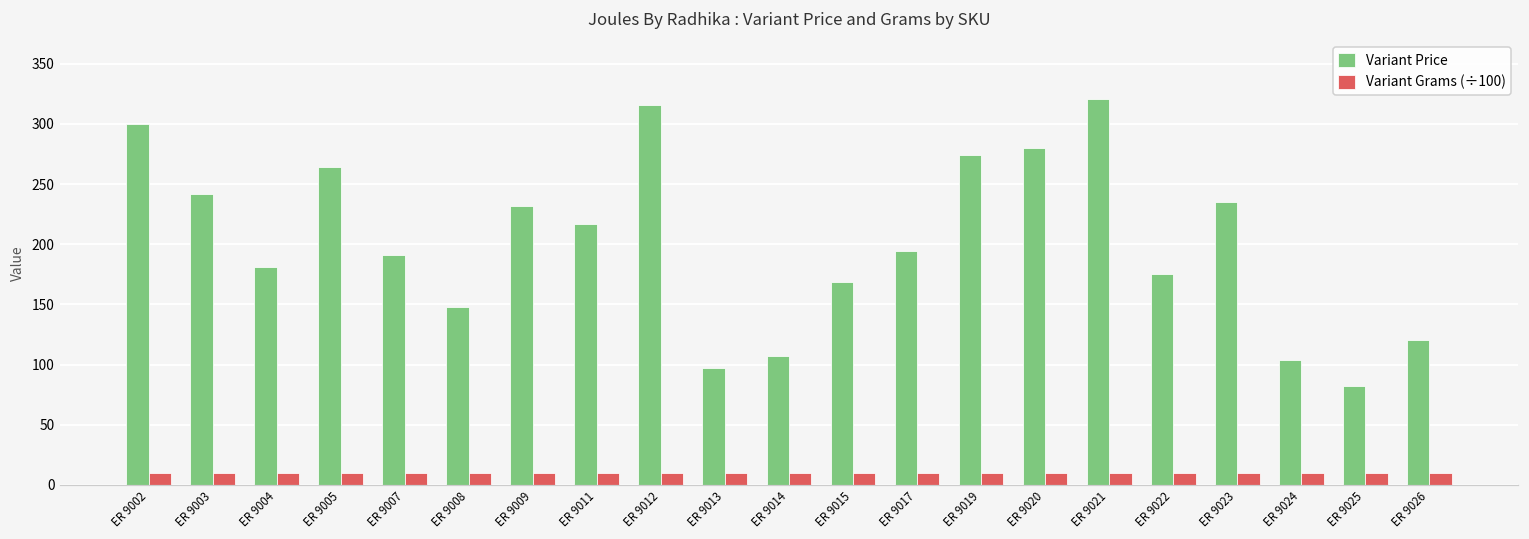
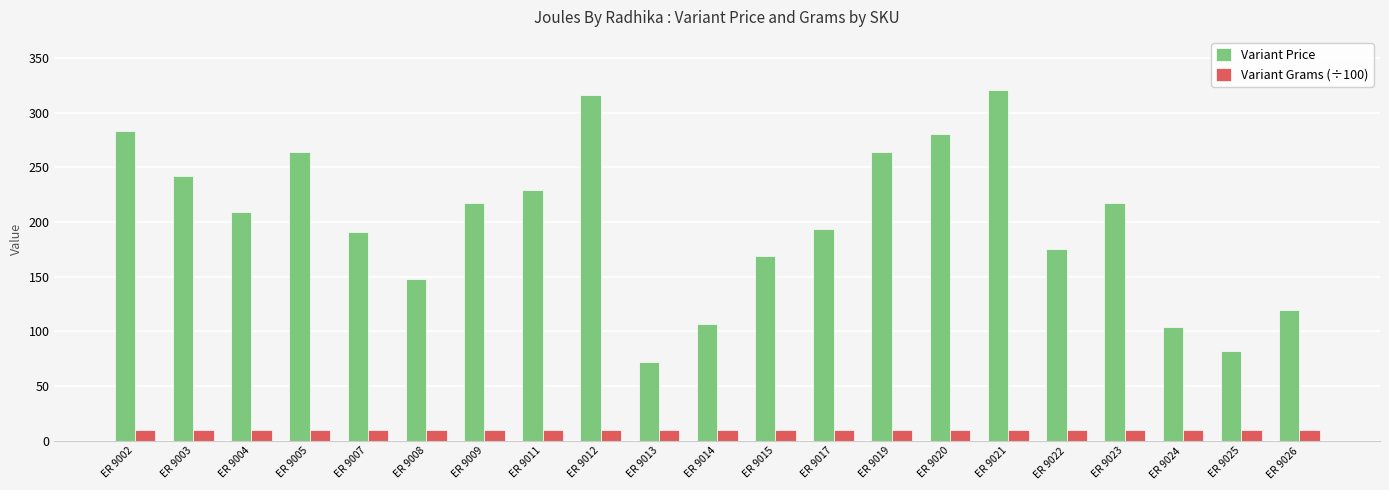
Variant Price, ER 9002: 300 -> 283
Variant Price, ER 9004: 181 -> 209
Variant Price, ER 9009: 232 -> 217
Variant Price, ER 9011: 217 -> 229
Variant Price, ER 9013: 97 -> 72
Variant Price, ER 9019: 274 -> 264
Variant Price, ER 9023: 235 -> 217
